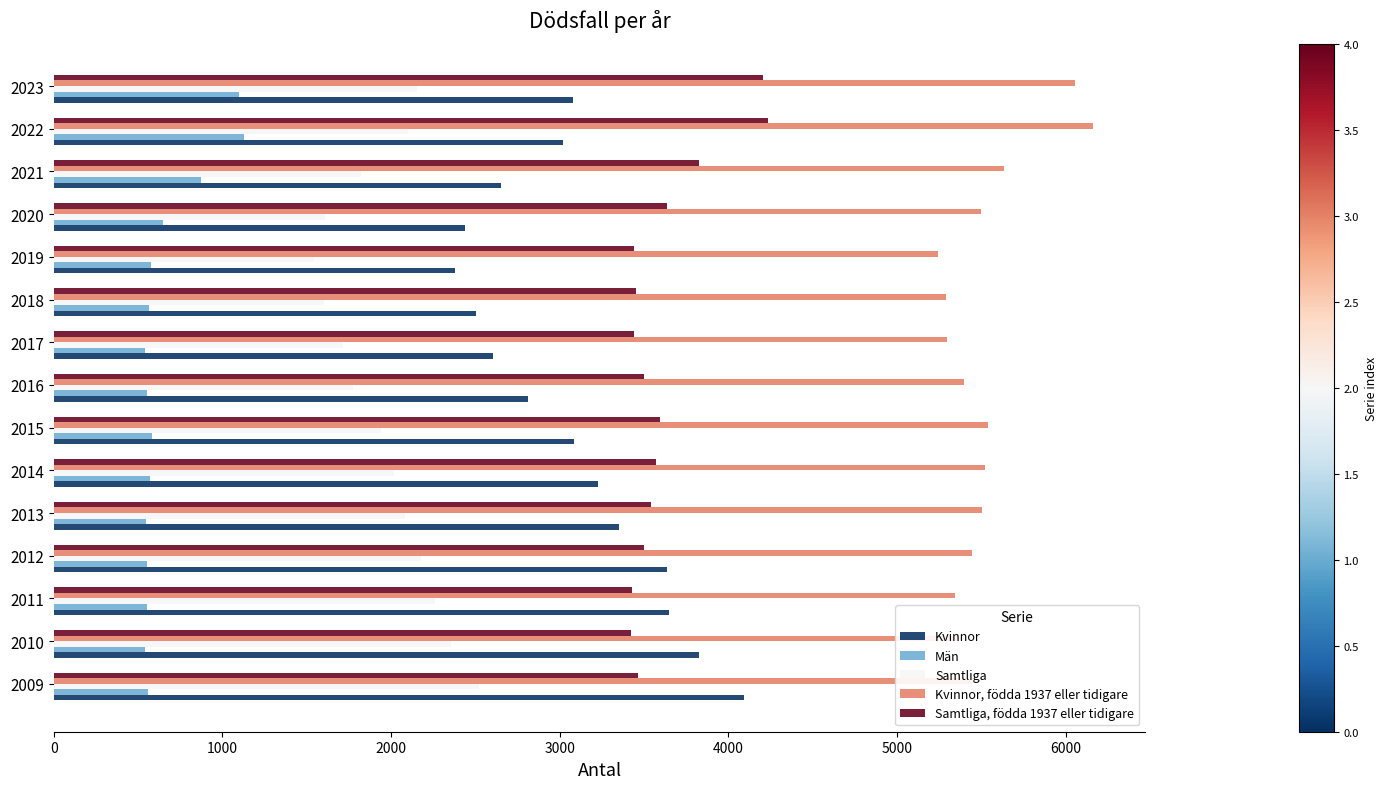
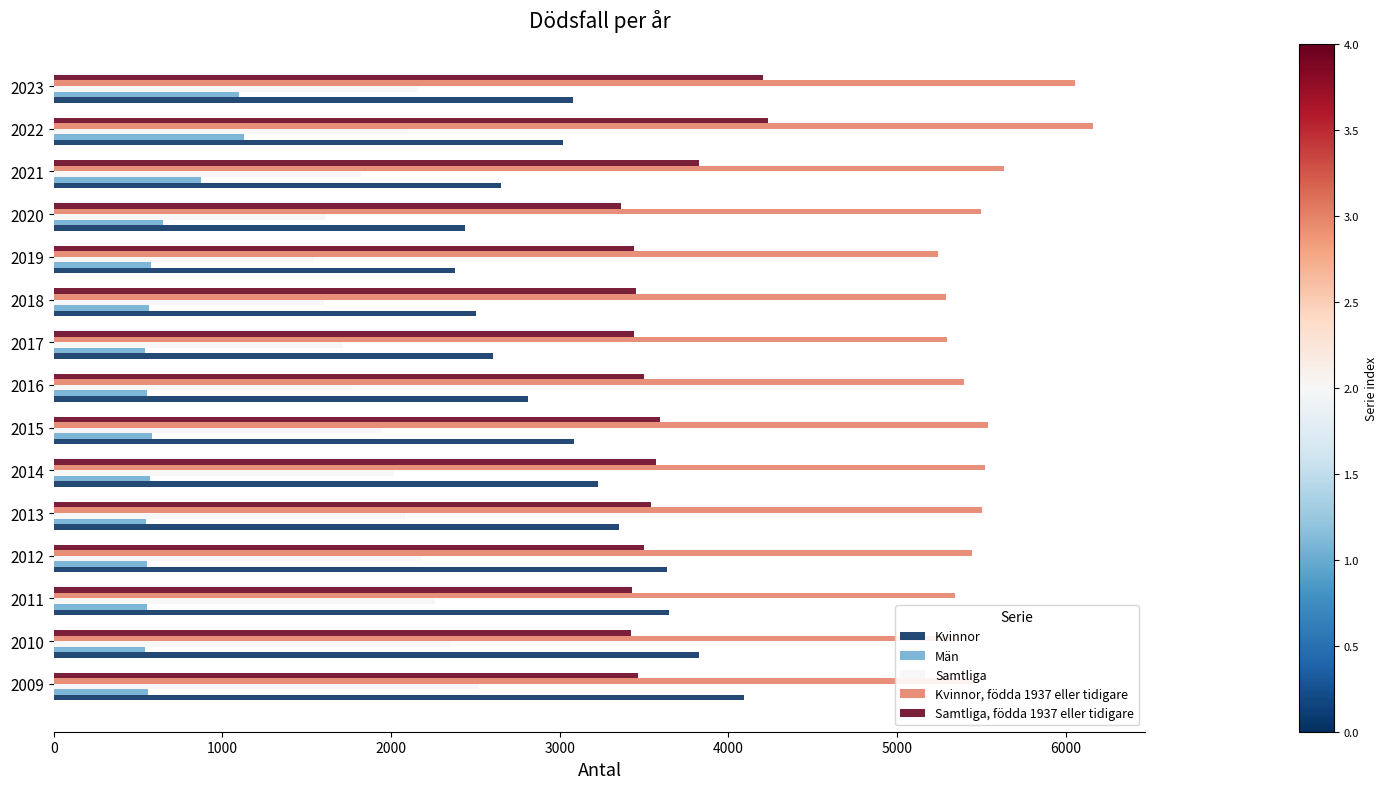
Samtliga, födda 1937 eller tidigare, 2020: 3640 -> 3370
